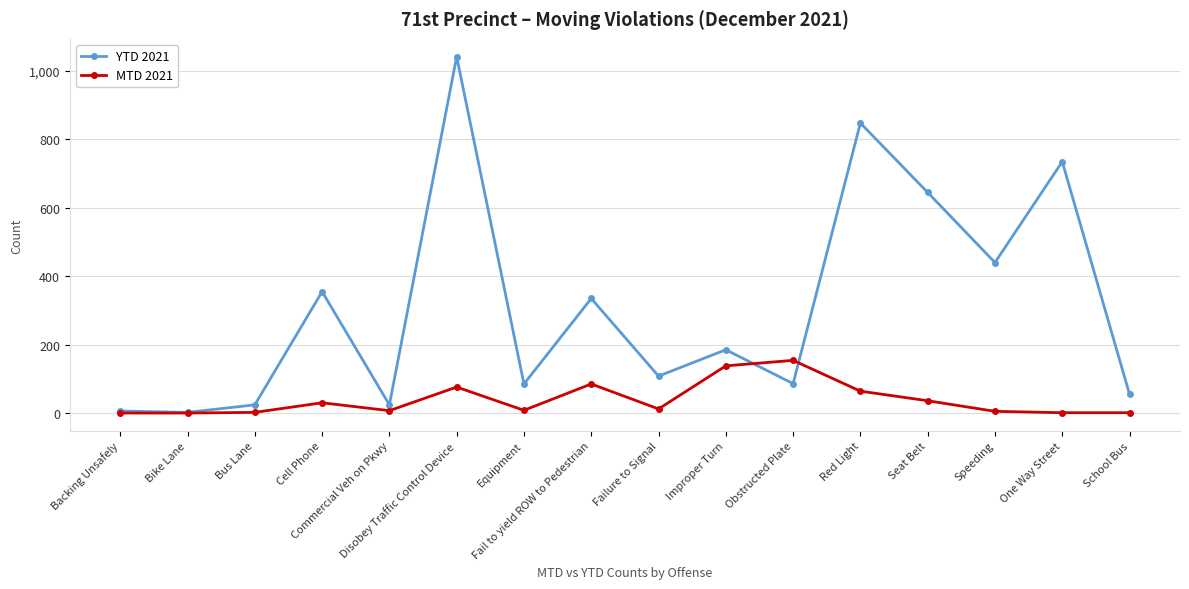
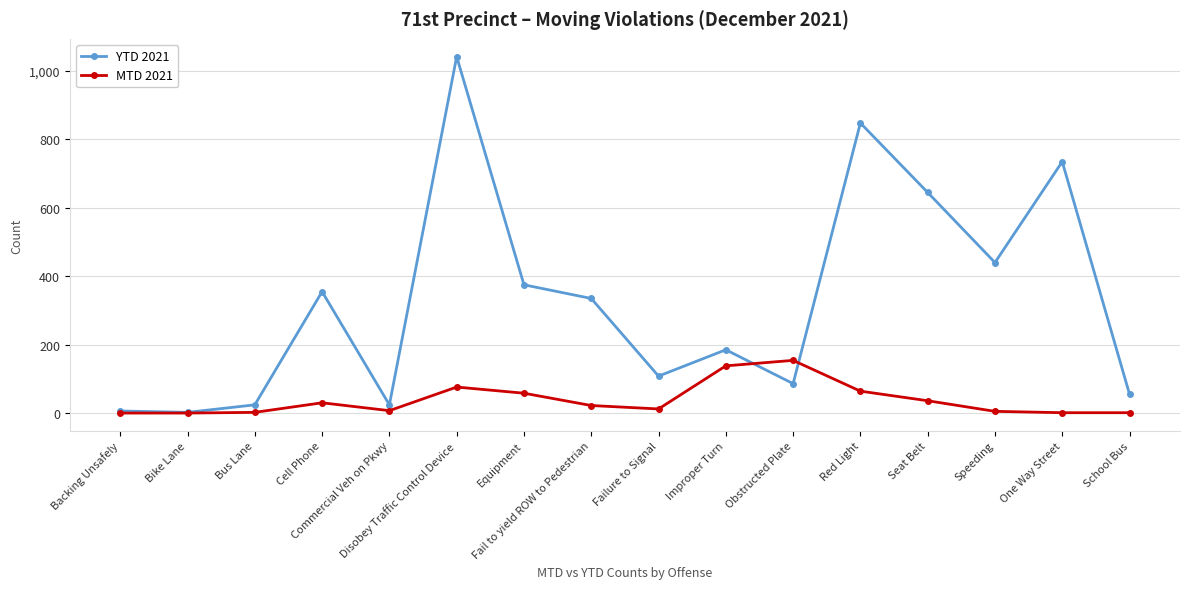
YTD 2021, Equipment: 90 -> 380
MTD 2021, Equipment: 10 -> 60
MTD 2021, Fail to yield ROW to Pedestrian: 90 -> 20
